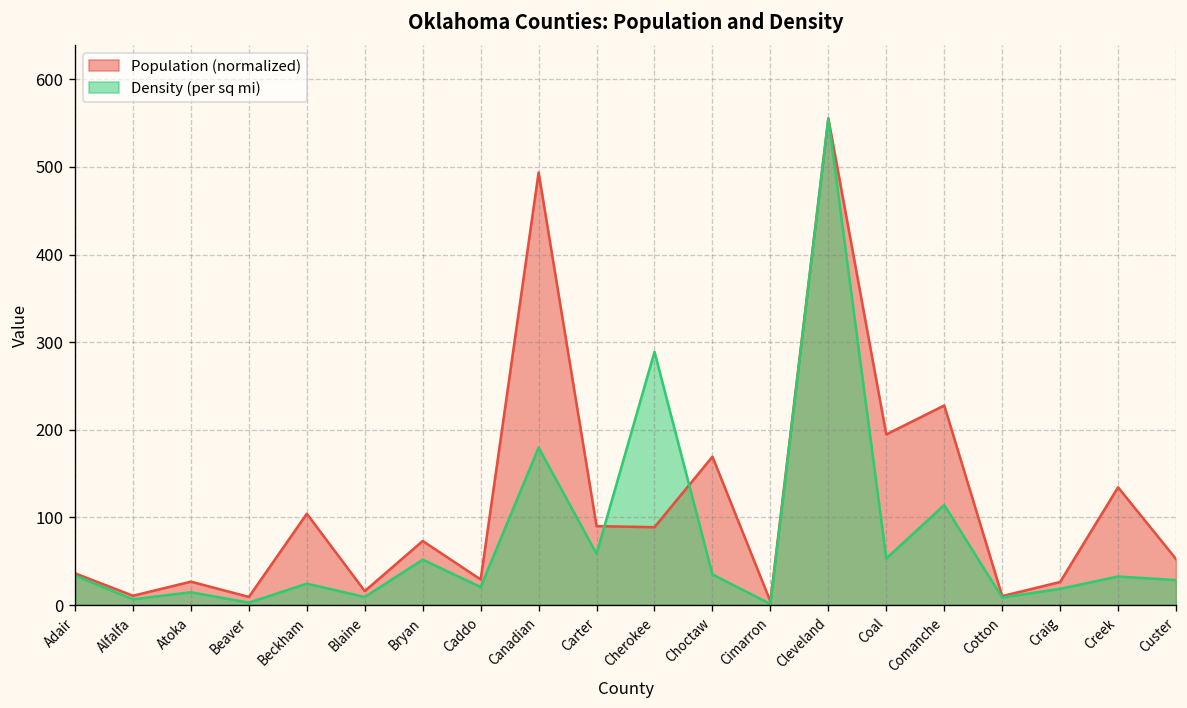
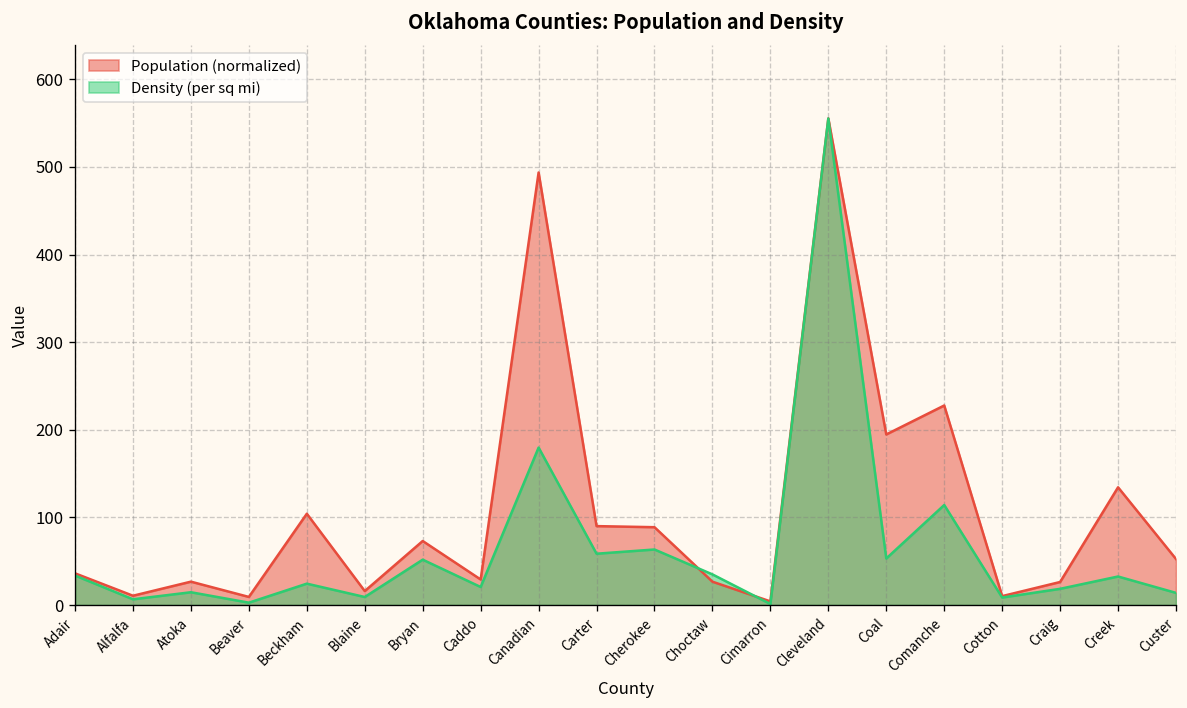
Density (per sq mi), Cherokee: 290 -> 60
Population (normalized), Choctaw: 170 -> 30
Density (per sq mi), Custer: 30 -> 10
